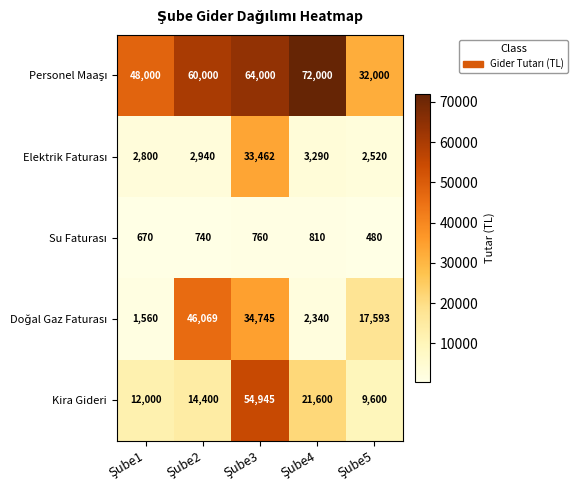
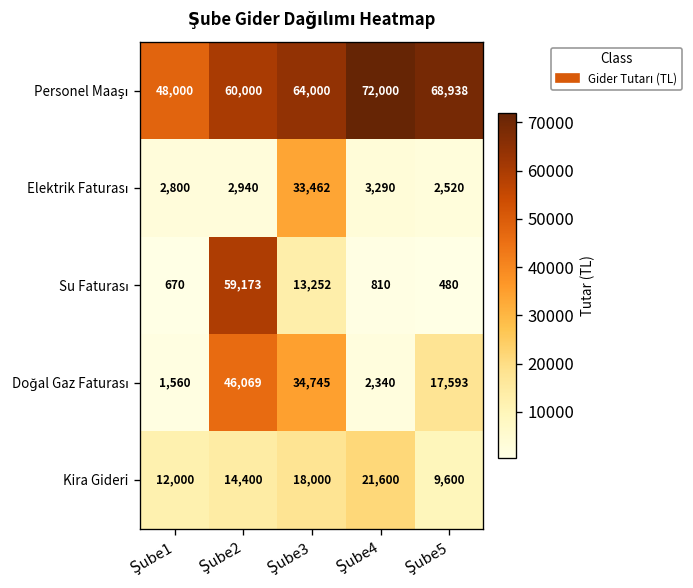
Personel Maaşı, Şube5: 32,000 -> 68,938
Su Faturası, Şube2: 740 -> 59,173
Su Faturası, Şube3: 760 -> 13,252
Kira Gideri, Şube3: 54,945 -> 18,000
